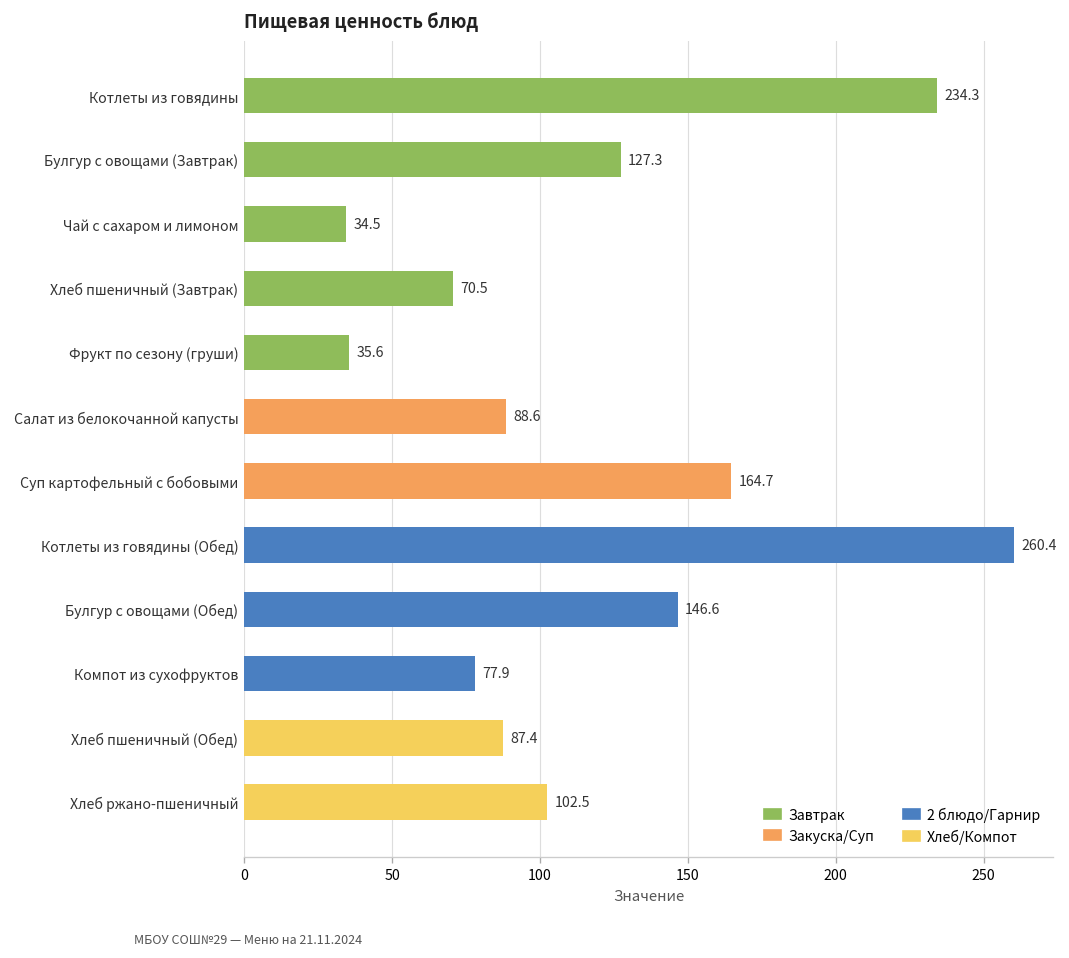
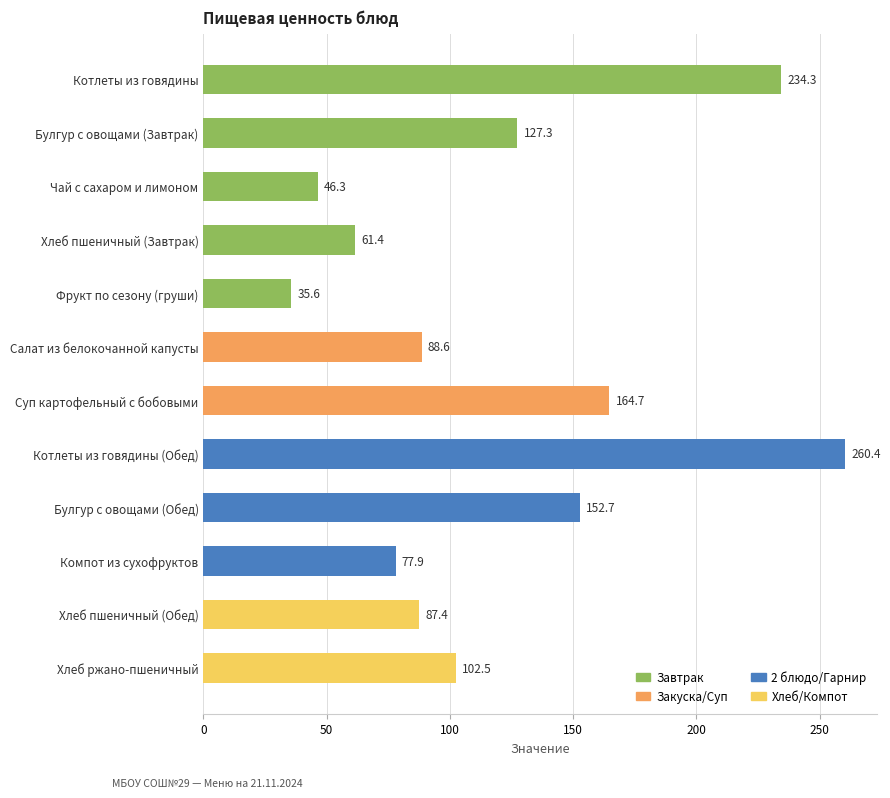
Чай с сахаром и лимоном: 34.5 -> 46.3
Хлеб пшеничный (Завтрак): 70.5 -> 61.4
Булгур с овощами (Обед): 146.6 -> 152.7
